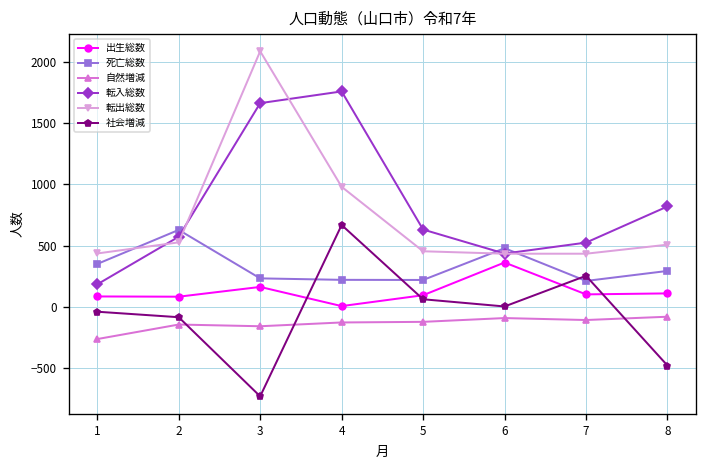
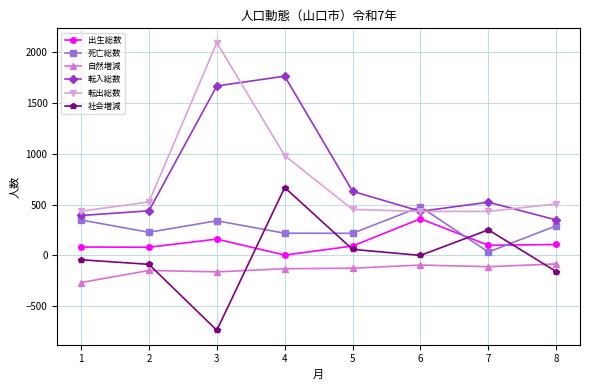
転入総数, 1: 180 -> 390
死亡総数, 2: 630 -> 230
転入総数, 2: 570 -> 440
死亡総数, 3: 230 -> 340
死亡総数, 7: 210 -> 30
転入総数, 8: 820 -> 350
社会増減, 8: -480 -> -160
